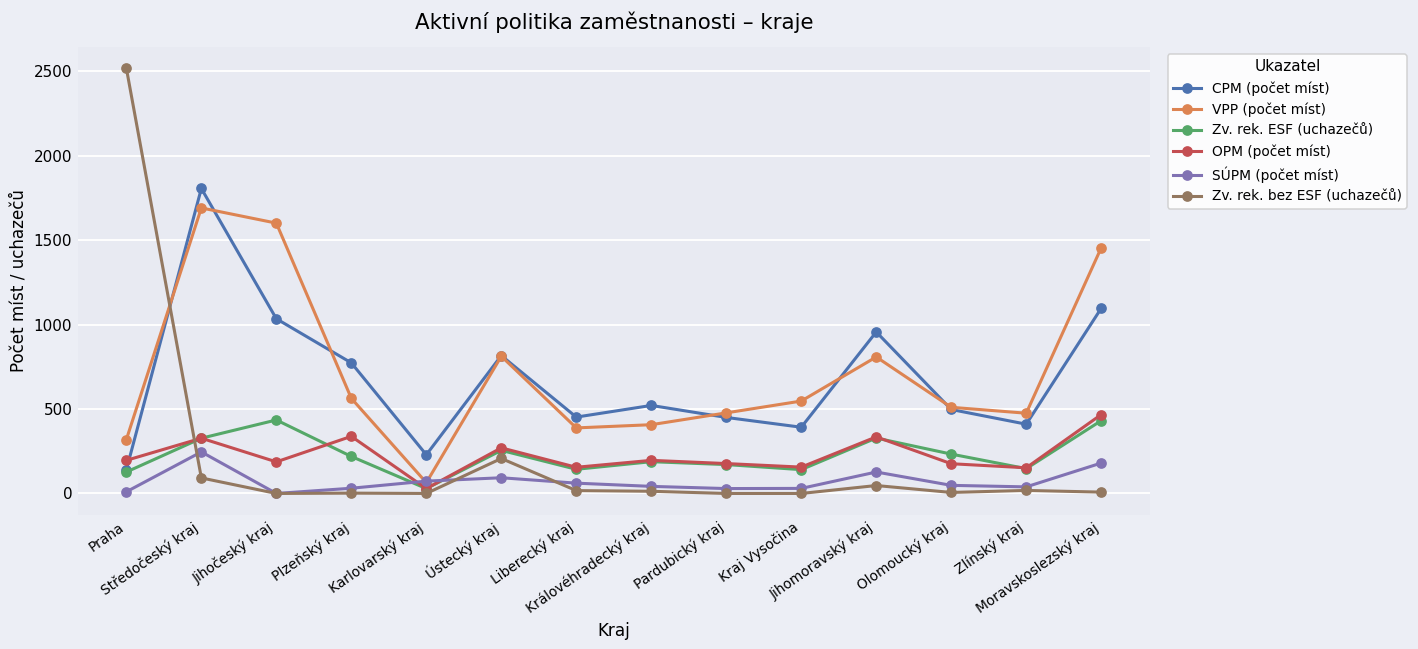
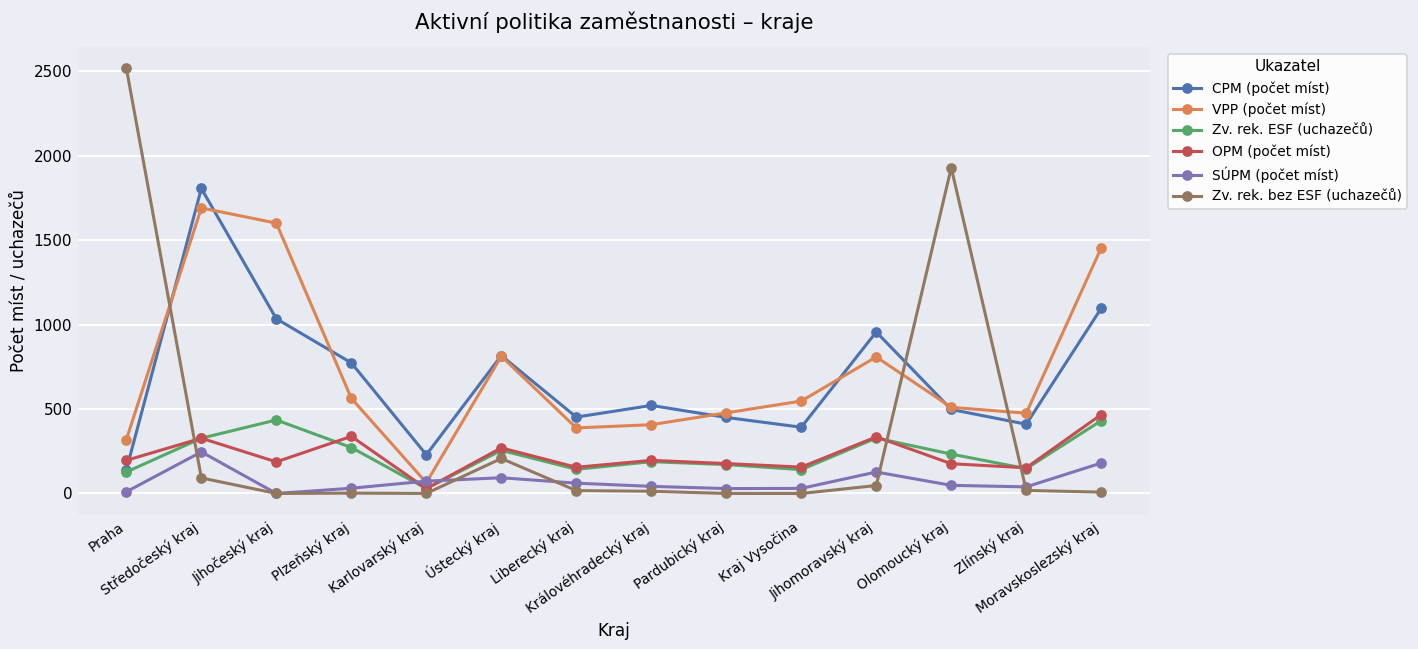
Zv. rek. ESF (uchazečů), Plzeňský kraj: 220 -> 270
Zv. rek. bez ESF (uchazečů), Olomoucký kraj: 10 -> 1930
